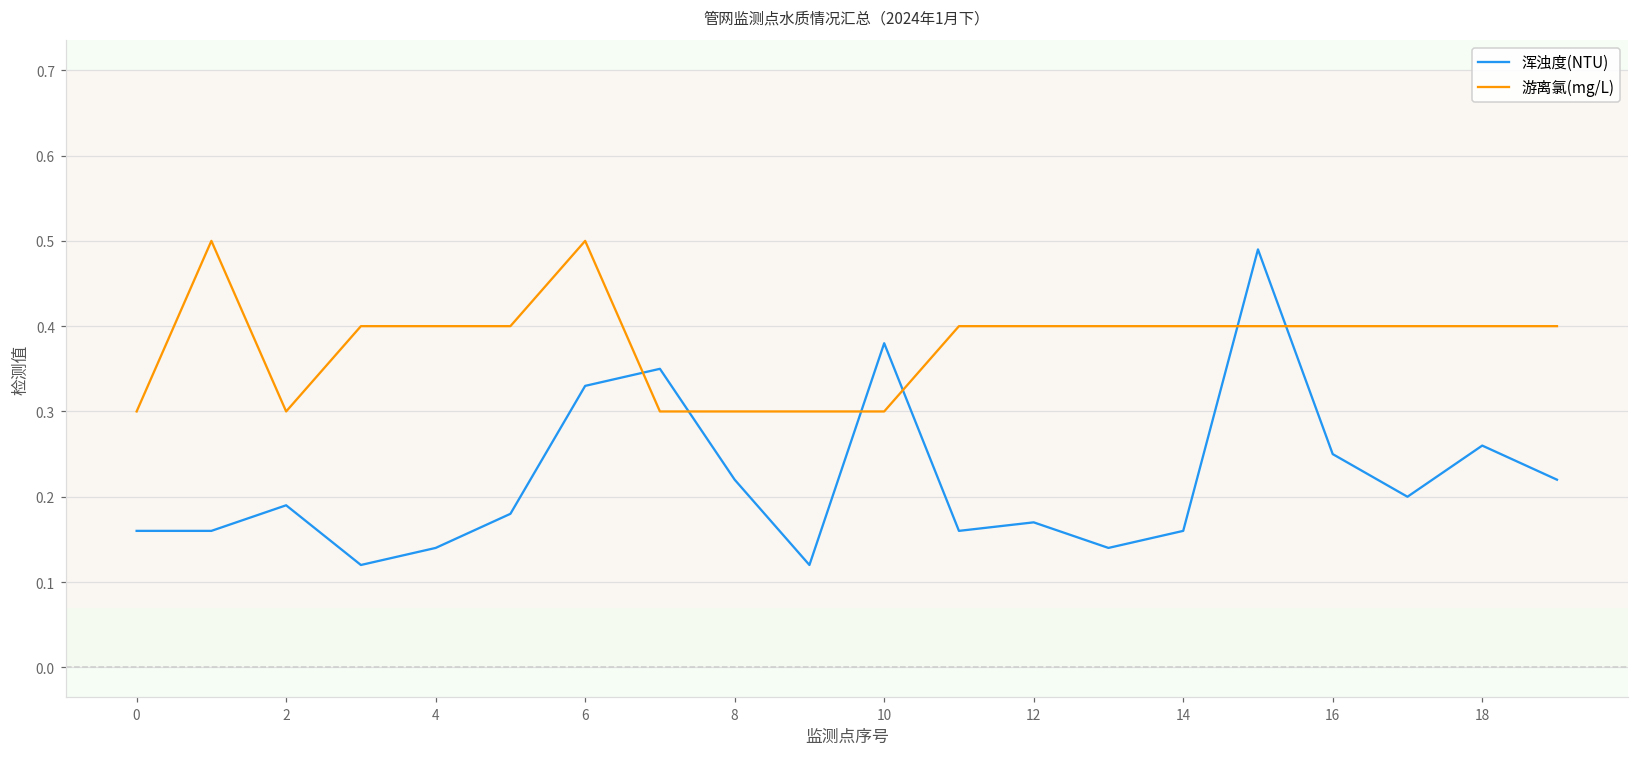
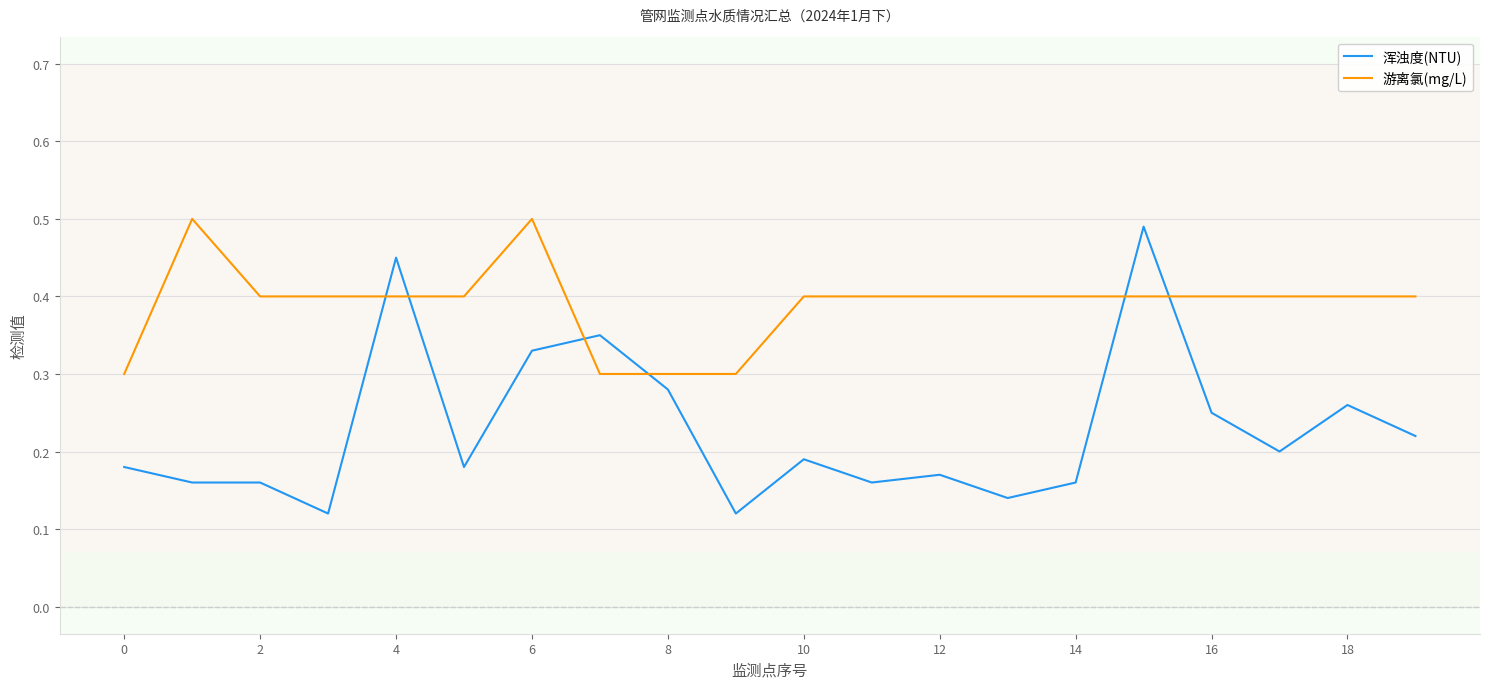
浑浊度(NTU), 0: 0.16 -> 0.18
浑浊度(NTU), 2: 0.19 -> 0.16
游离氯(mg/L), 2: 0.3 -> 0.4
浑浊度(NTU), 4: 0.14 -> 0.45
浑浊度(NTU), 8: 0.22 -> 0.28
浑浊度(NTU), 10: 0.38 -> 0.19
游离氯(mg/L), 10: 0.3 -> 0.4
